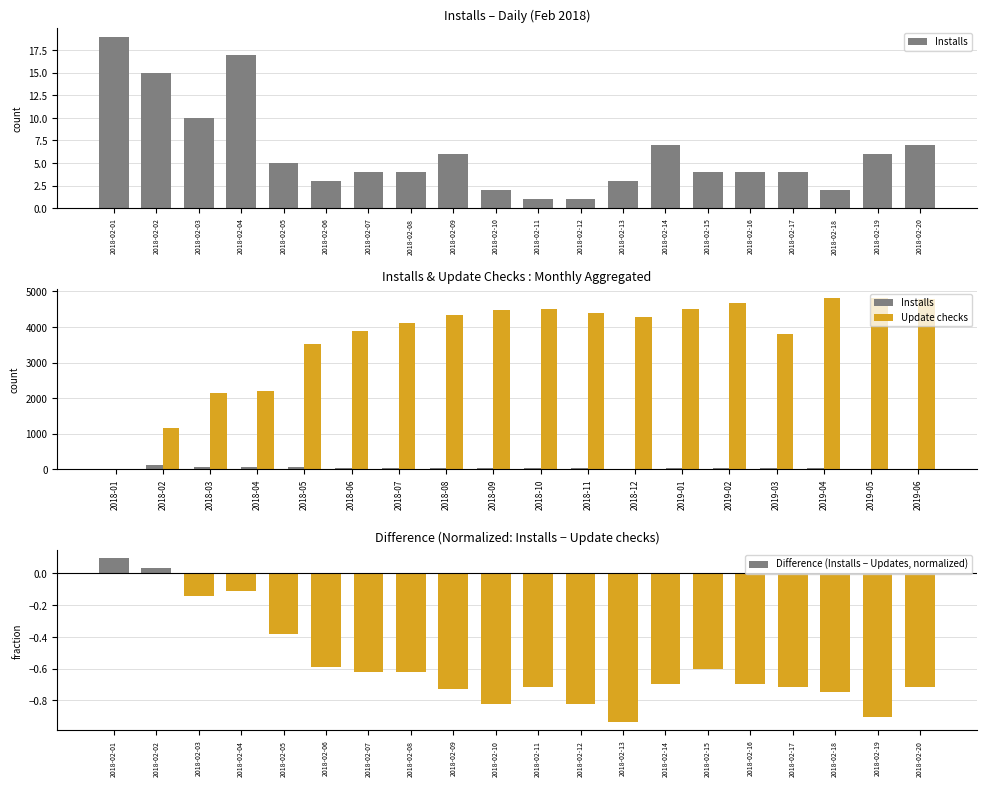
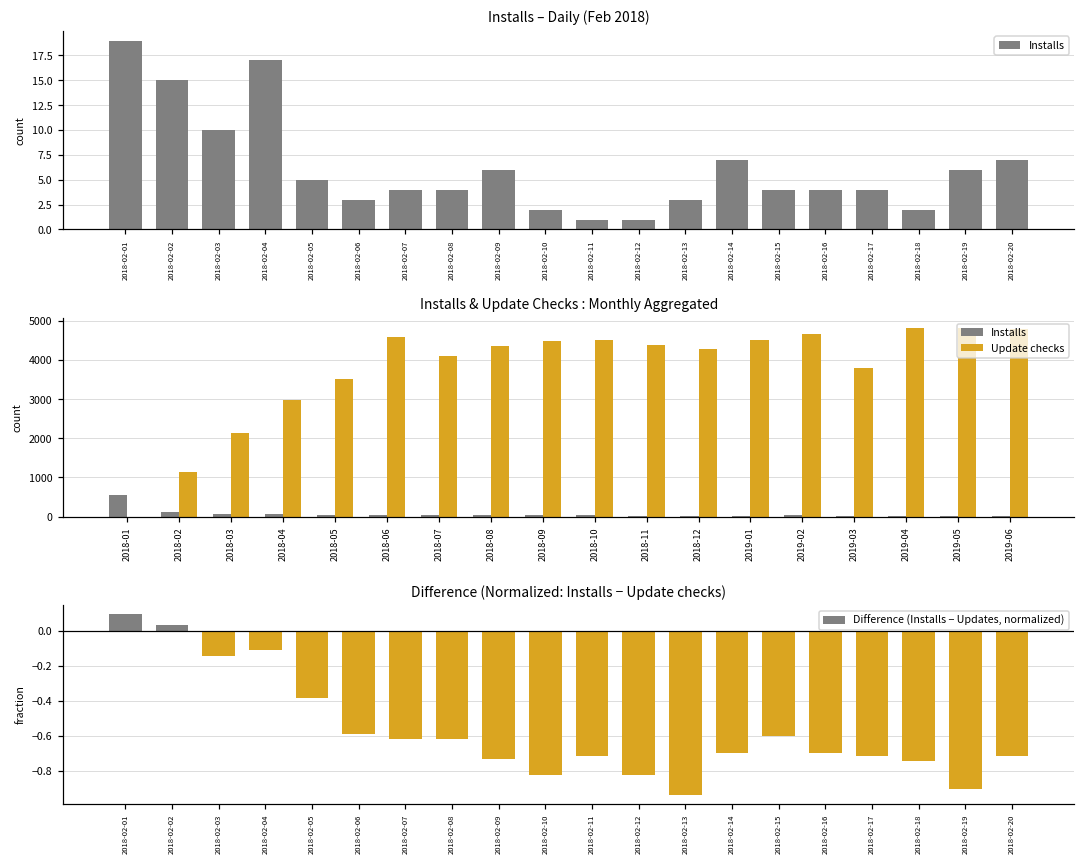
Installs & Update Checks : Monthly Aggregated, Installs, 2018-01: 0 -> 600
Installs & Update Checks : Monthly Aggregated, Update checks, 2018-04: 2200 -> 3000
Installs & Update Checks : Monthly Aggregated, Update checks, 2018-06: 3900 -> 4600
